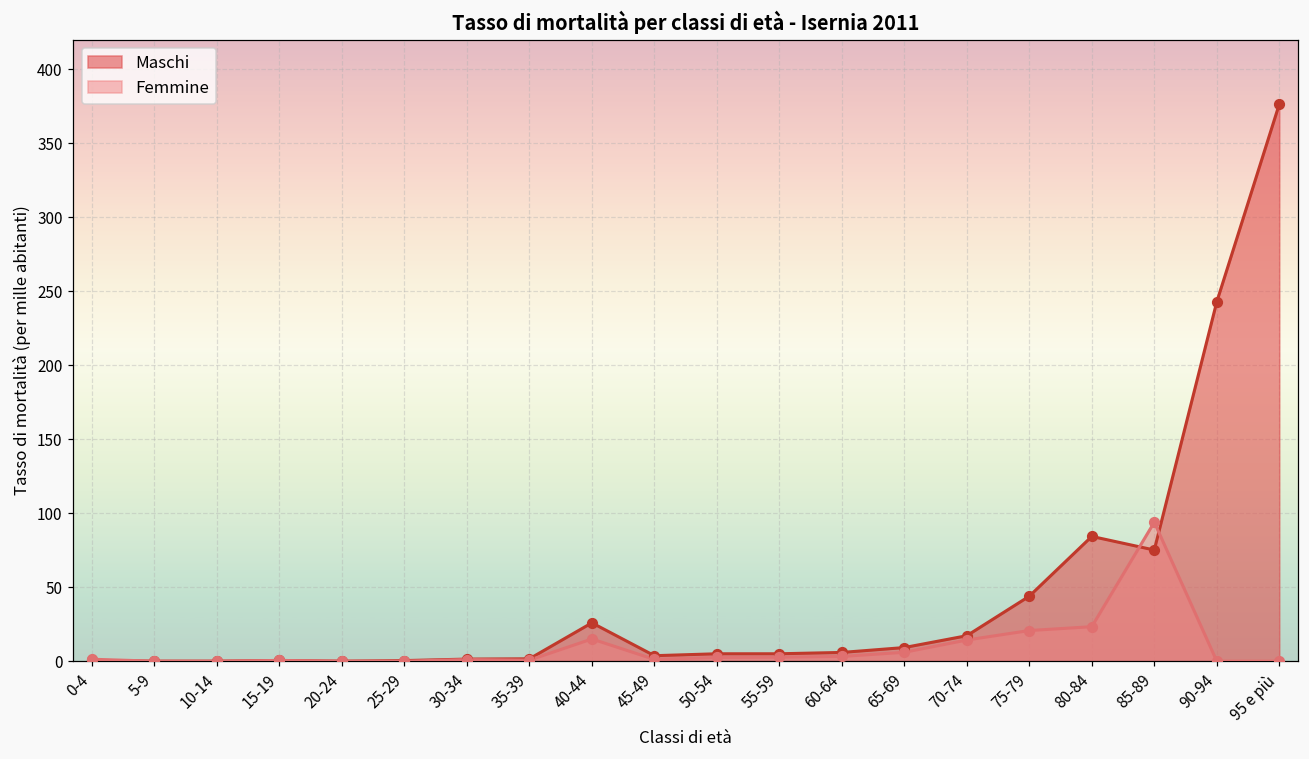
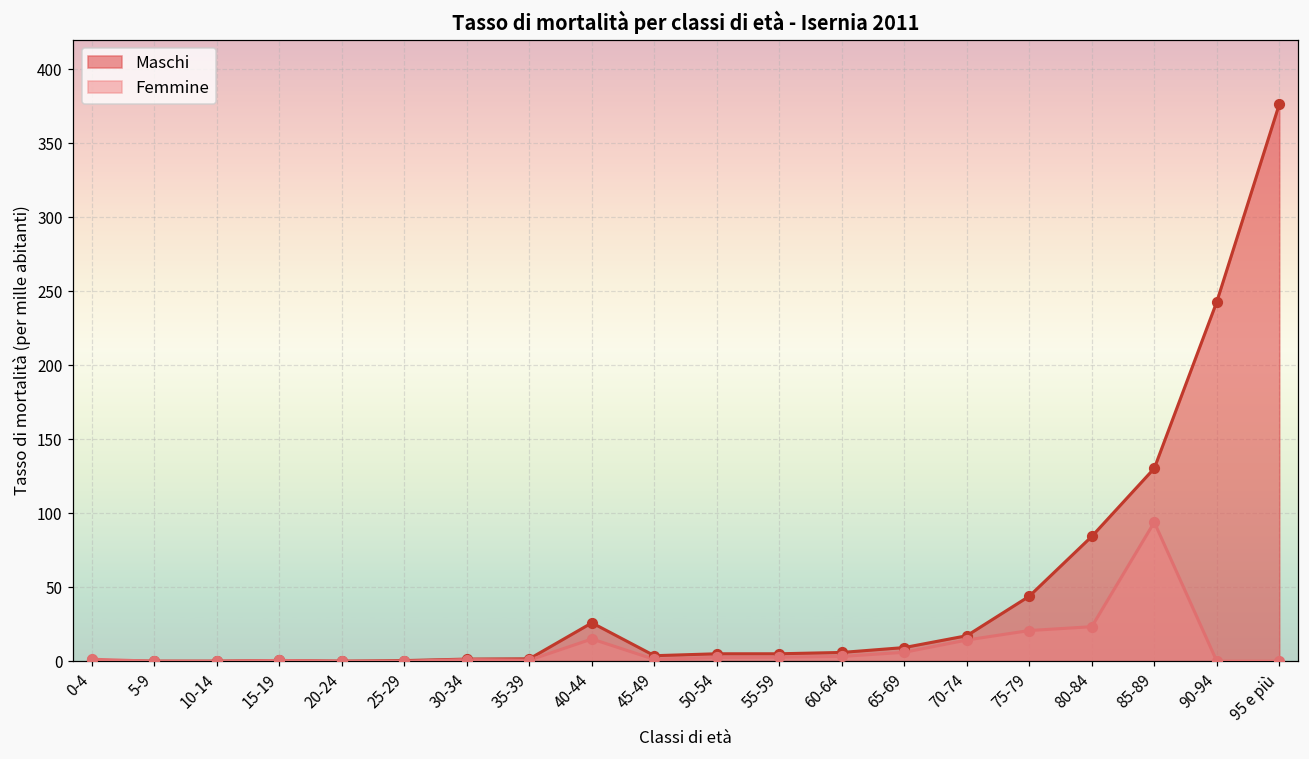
Maschi, 85-89: 75 -> 130
